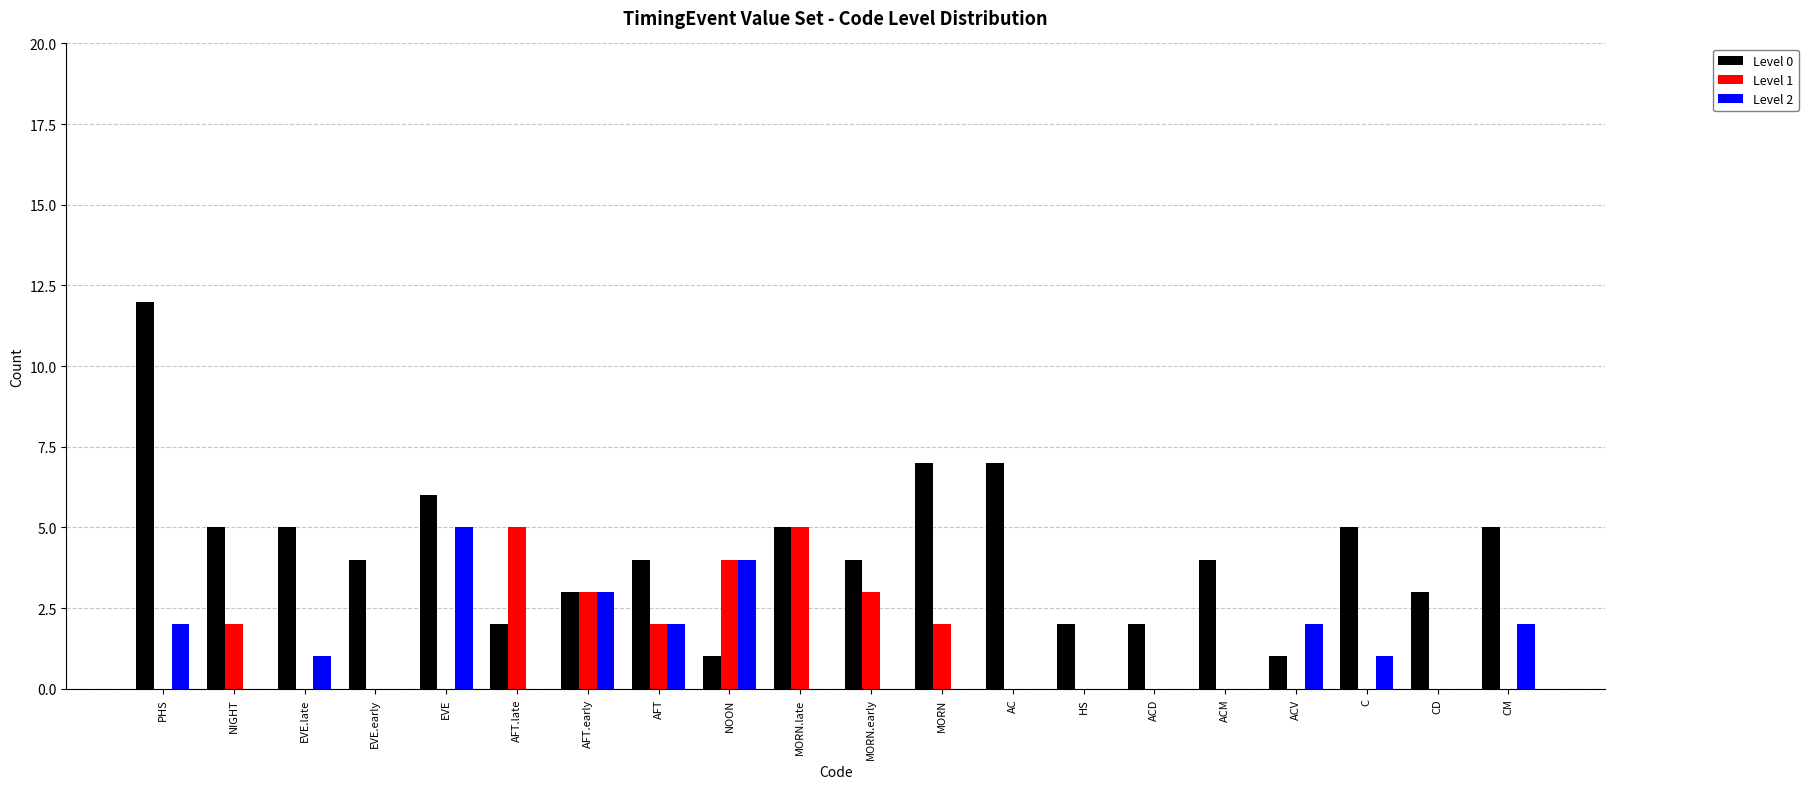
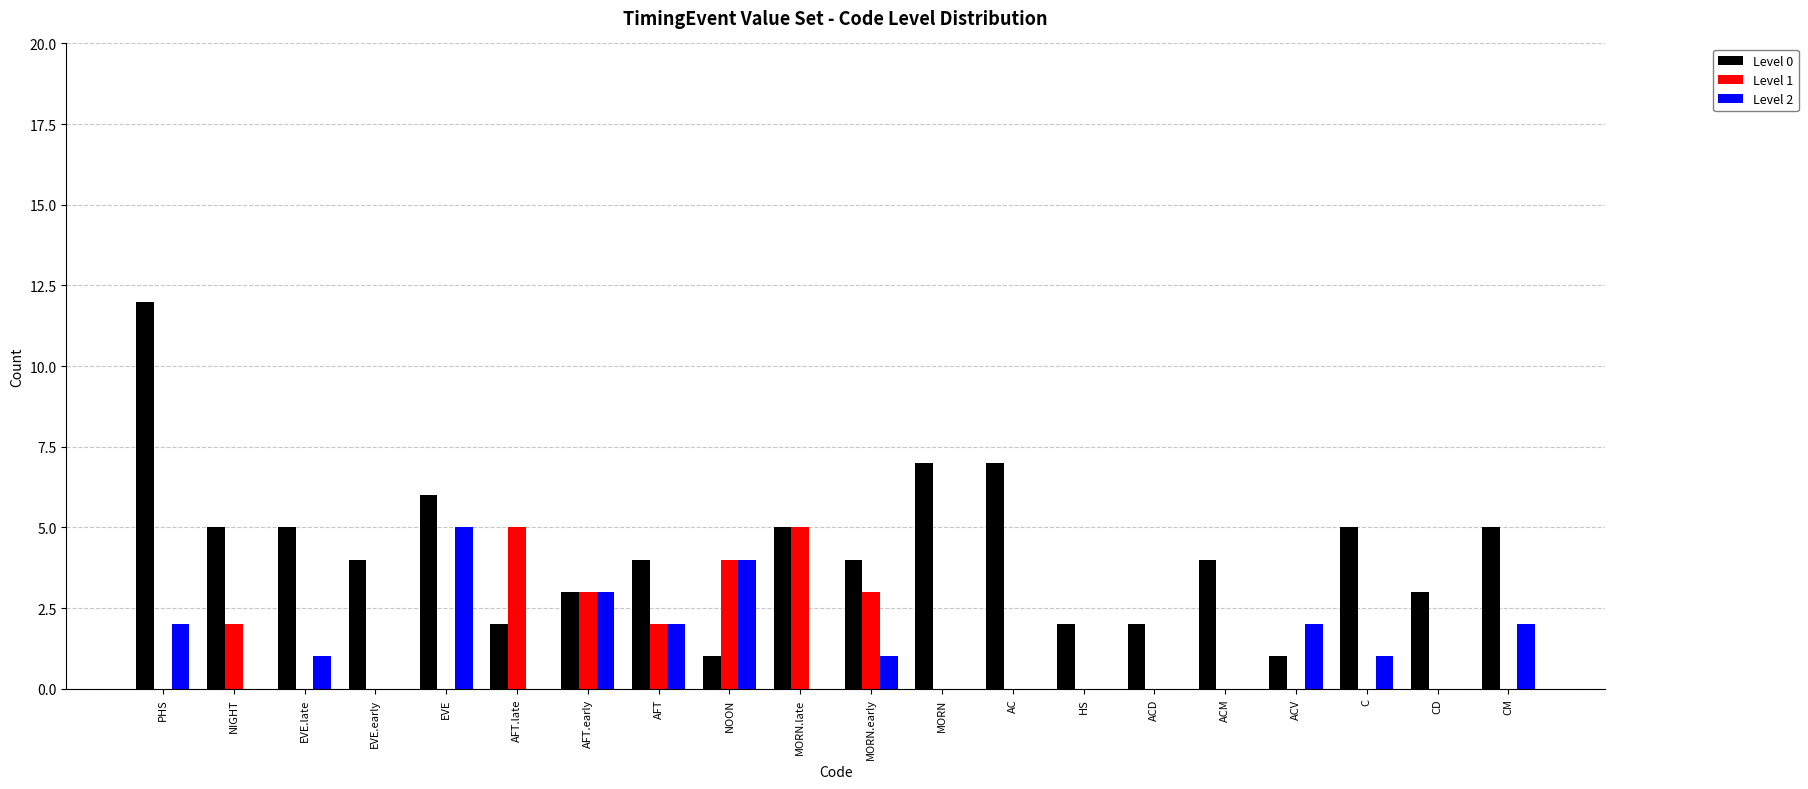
Level 2, MORN.early: 0 -> 1
Level 1, MORN: 2 -> 0
